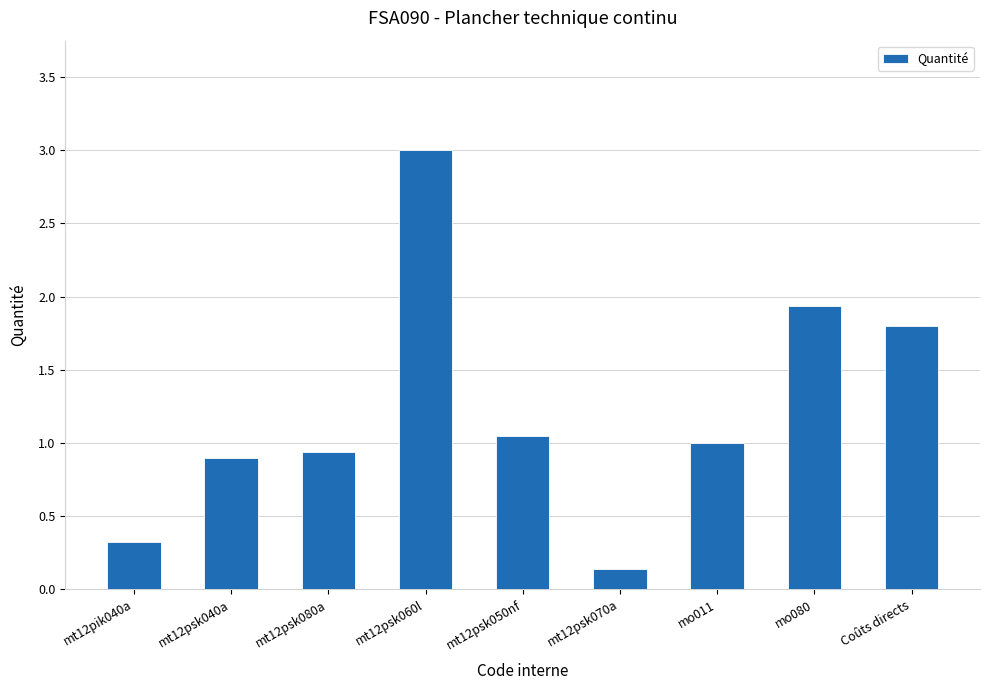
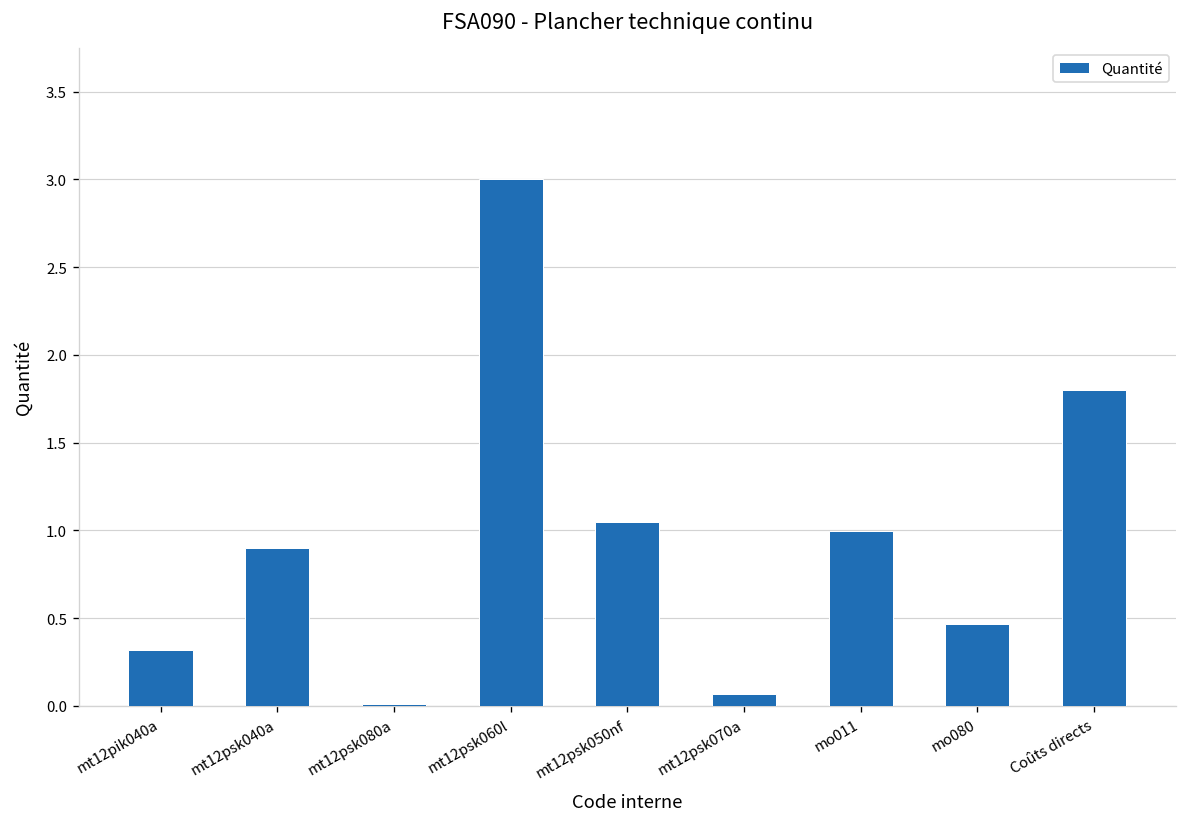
mt12psk080a: 0.94 -> 0.01
mt12psk070a: 0.14 -> 0.07
mo080: 1.94 -> 0.47
